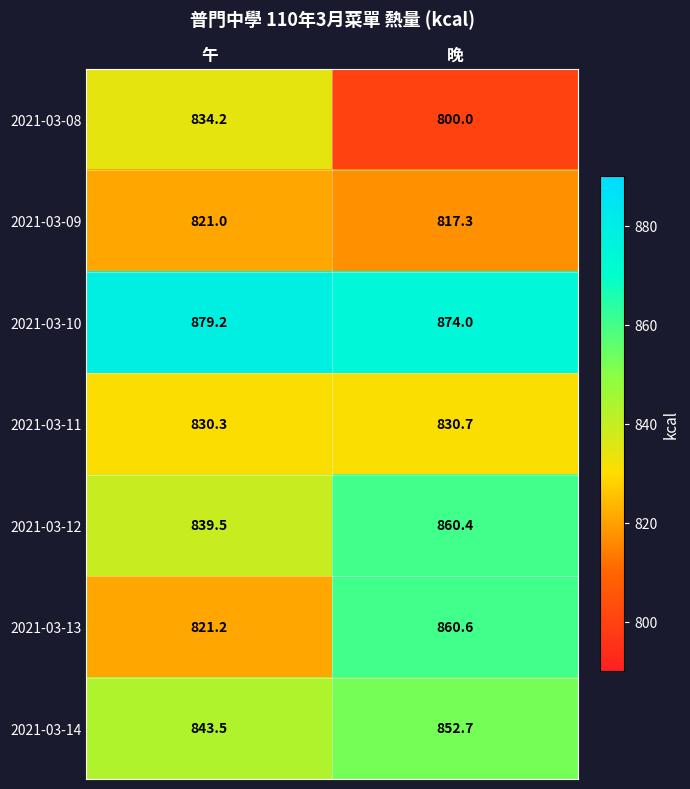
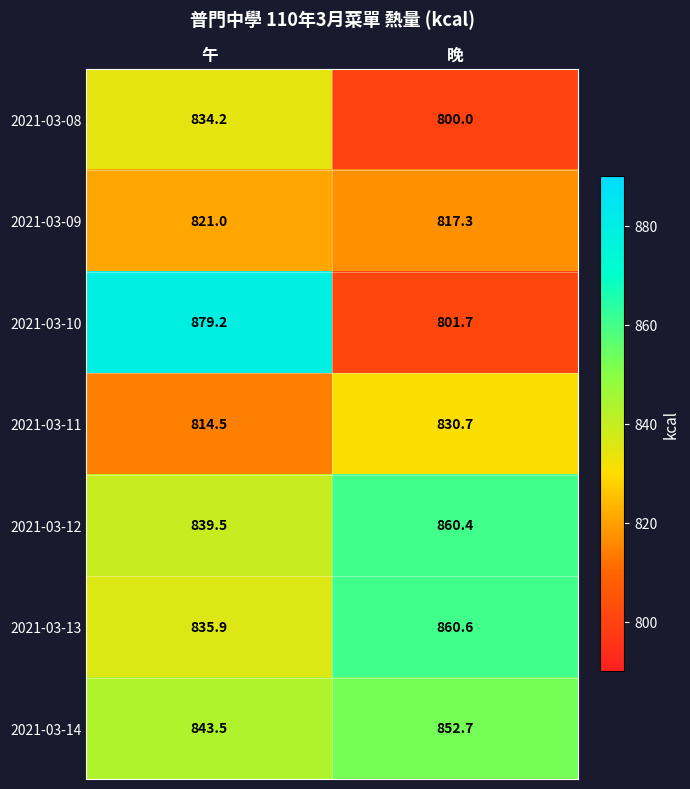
2021-03-10, 晚: 874.0 -> 801.7
2021-03-11, 午: 830.3 -> 814.5
2021-03-13, 午: 821.2 -> 835.9
